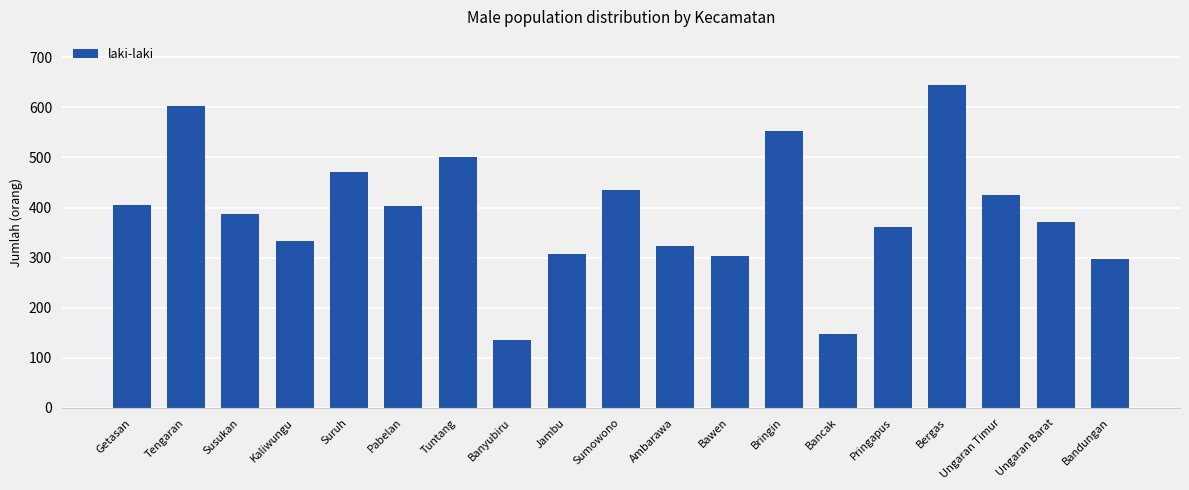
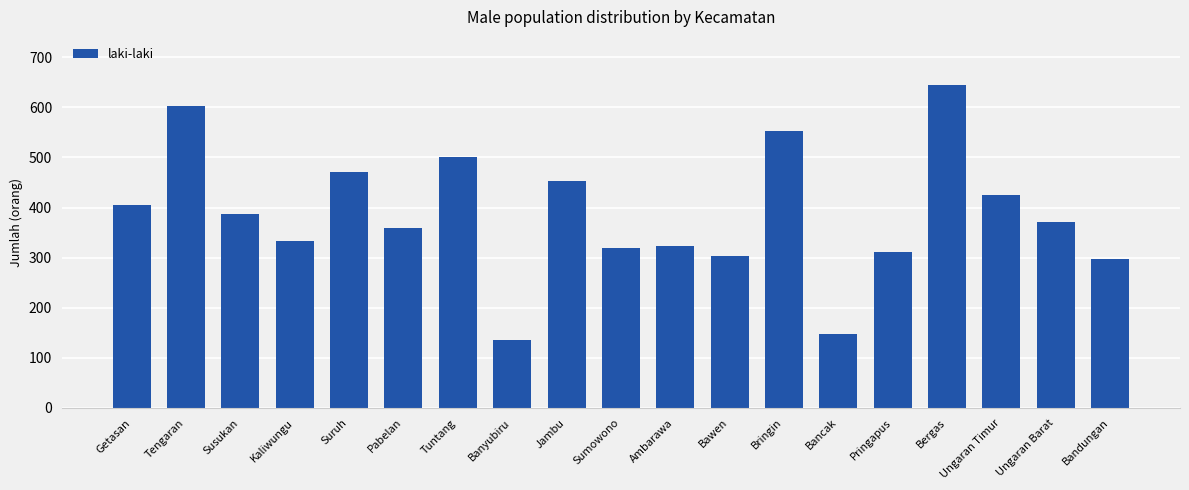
Pabelan: 400 -> 360
Jambu: 310 -> 450
Sumowono: 440 -> 320
Pringapus: 360 -> 310
